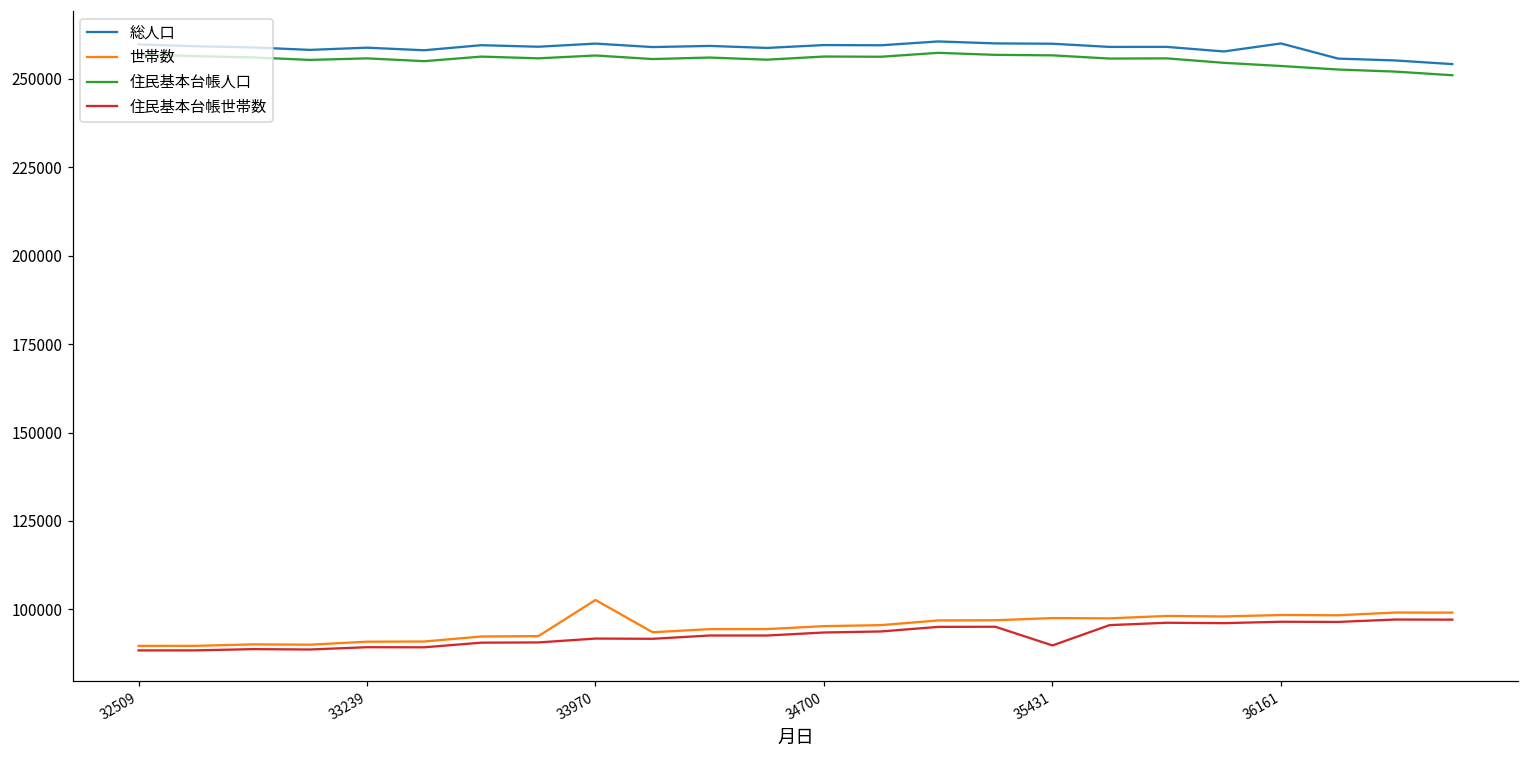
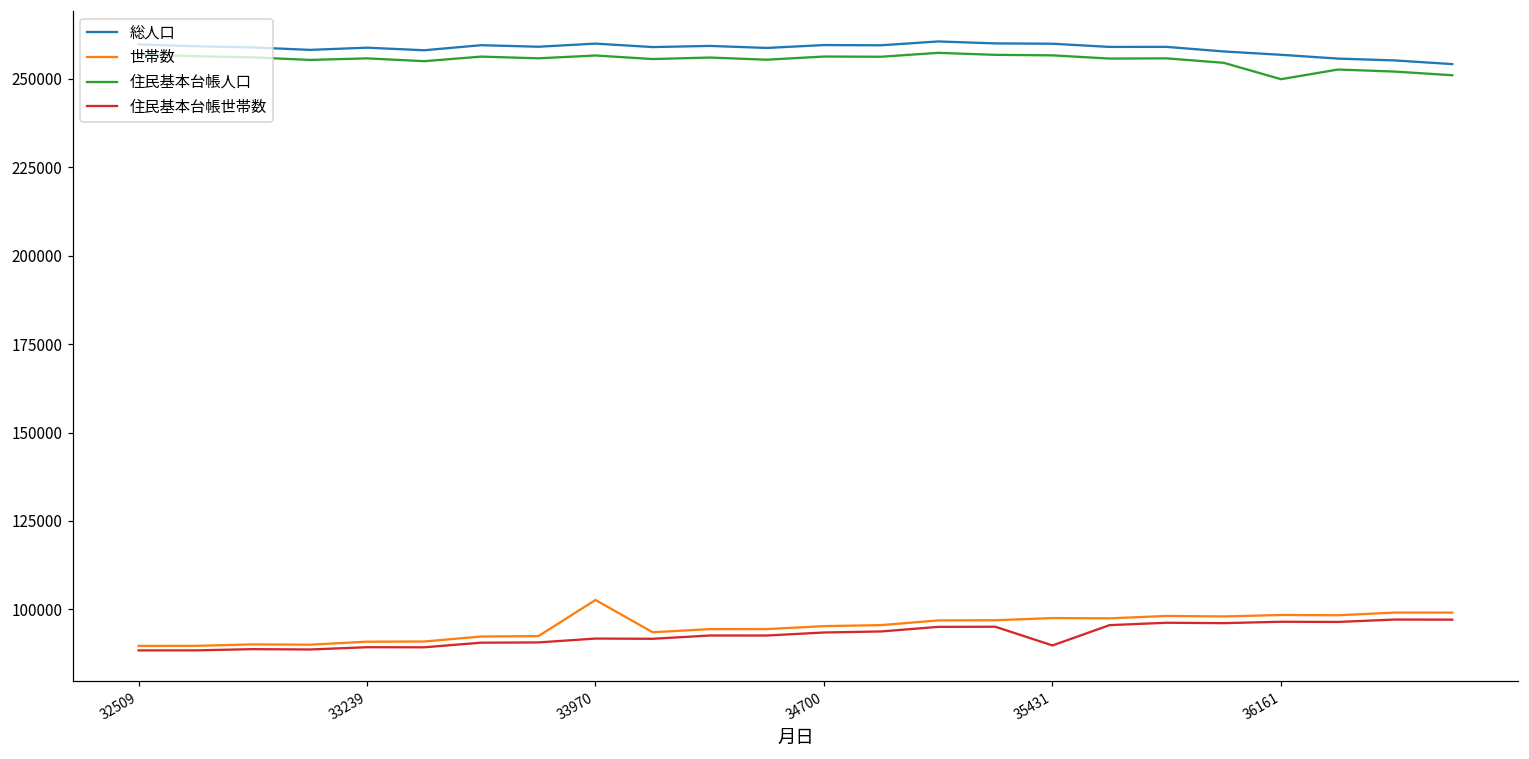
総人口, 36161: 260000 -> 257000
住民基本台帳人口, 36161: 254000 -> 250000
